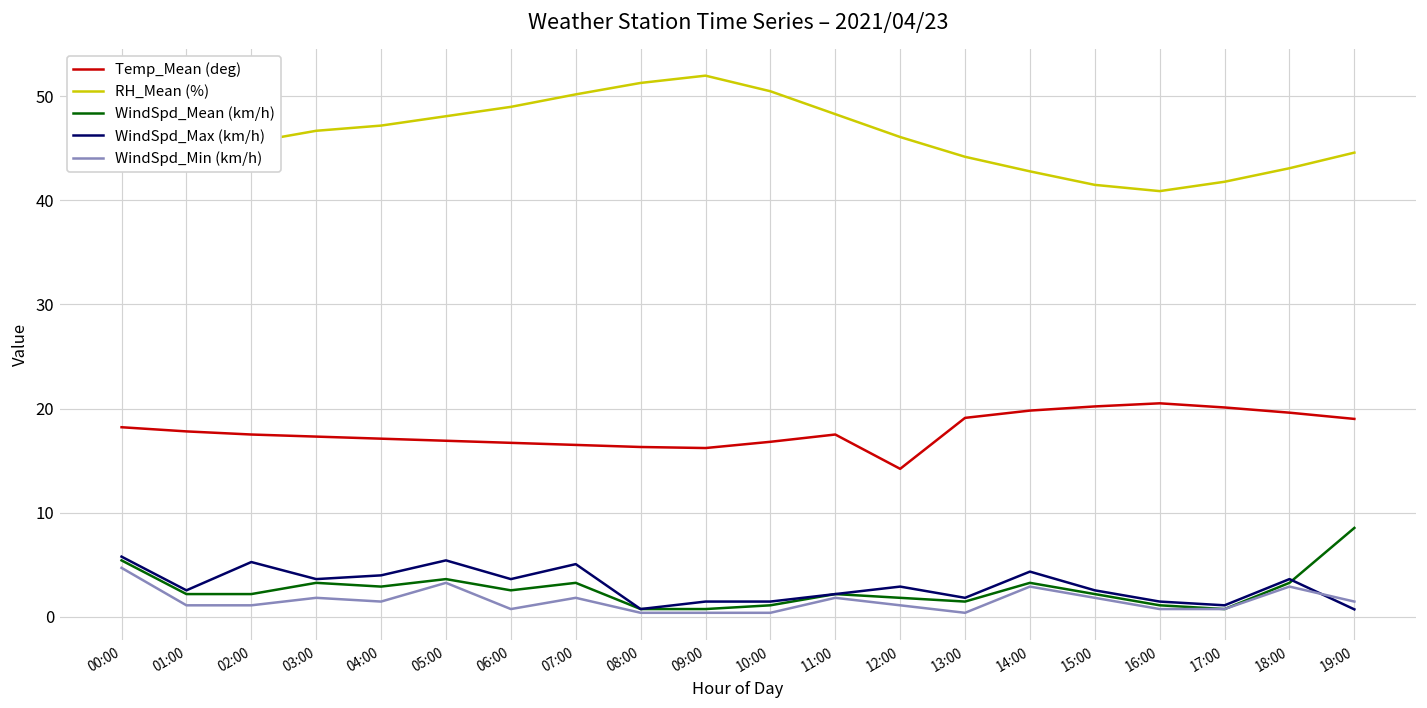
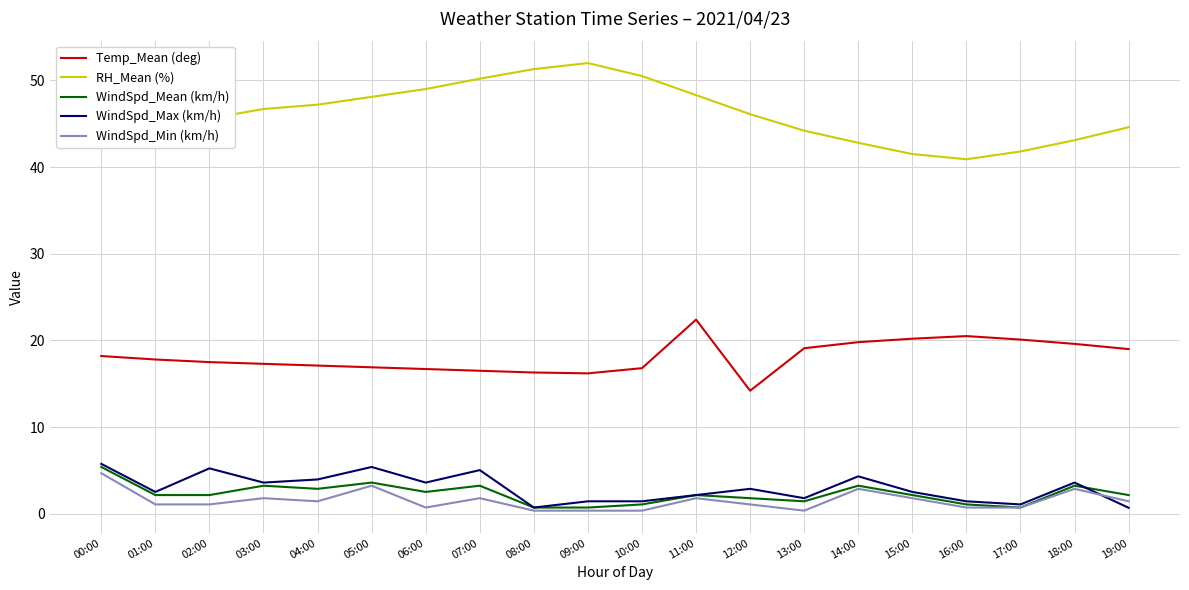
Temp_Mean (deg), 11:00: 18 -> 22
WindSpd_Mean (km/h), 19:00: 9 -> 2
